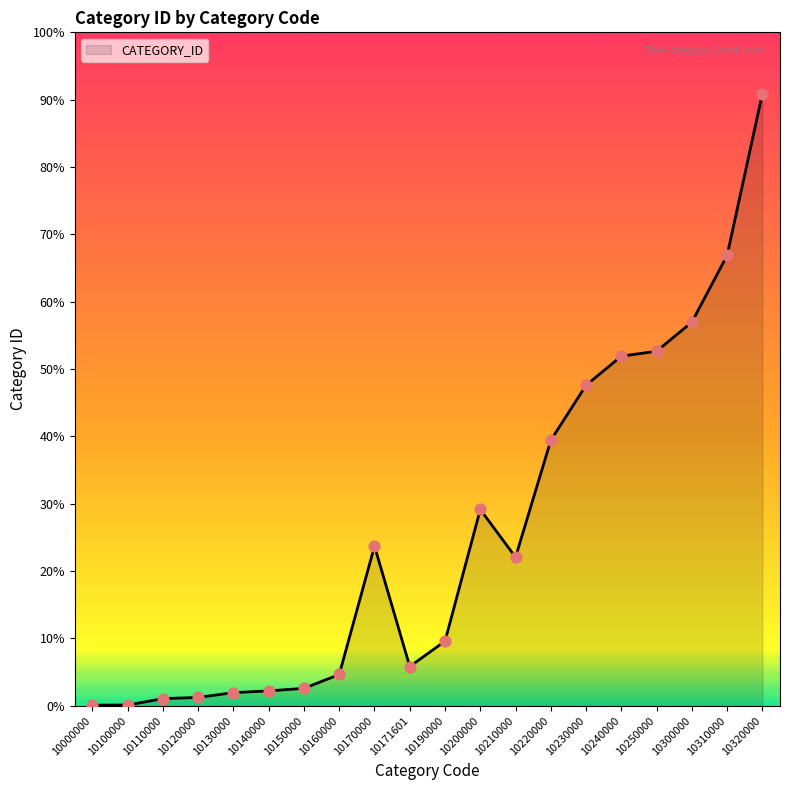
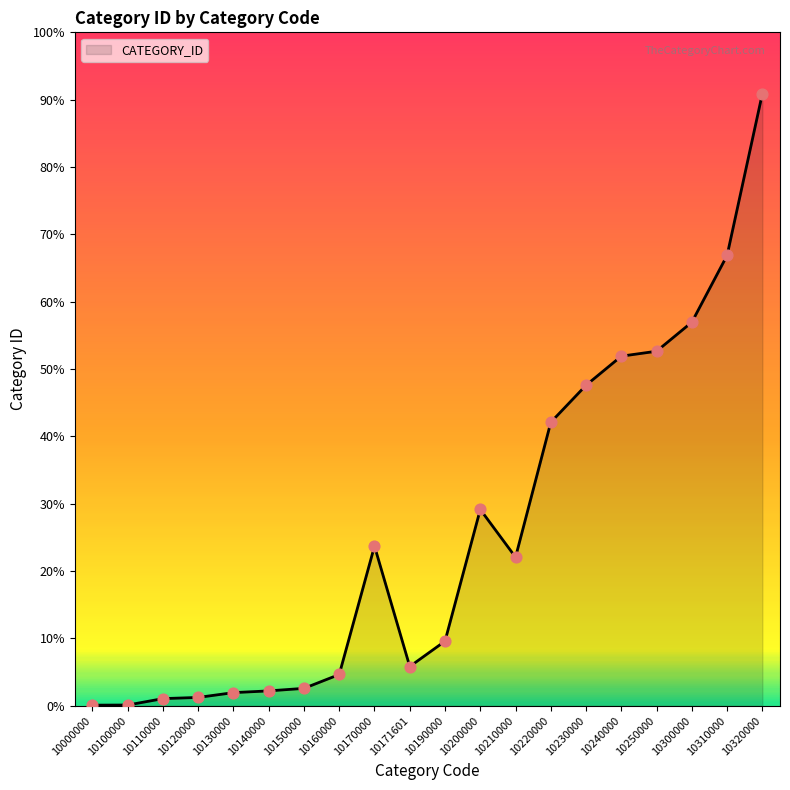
10220000: 39% -> 42%
